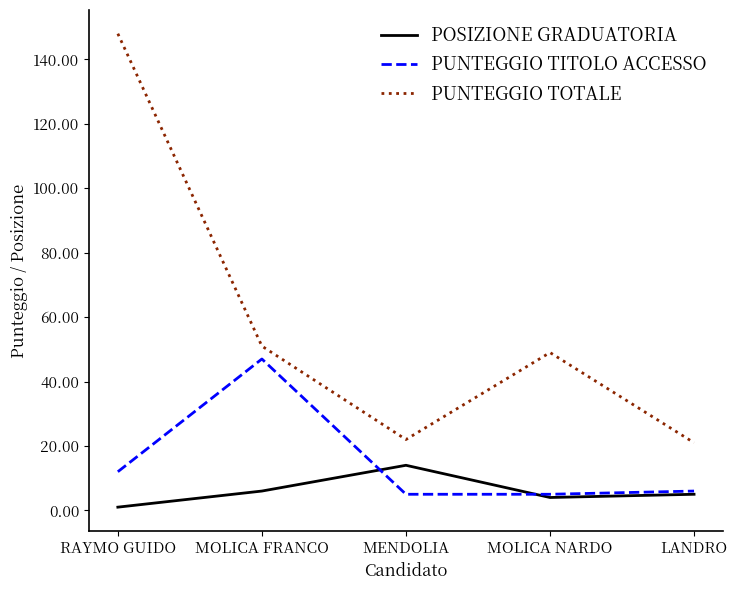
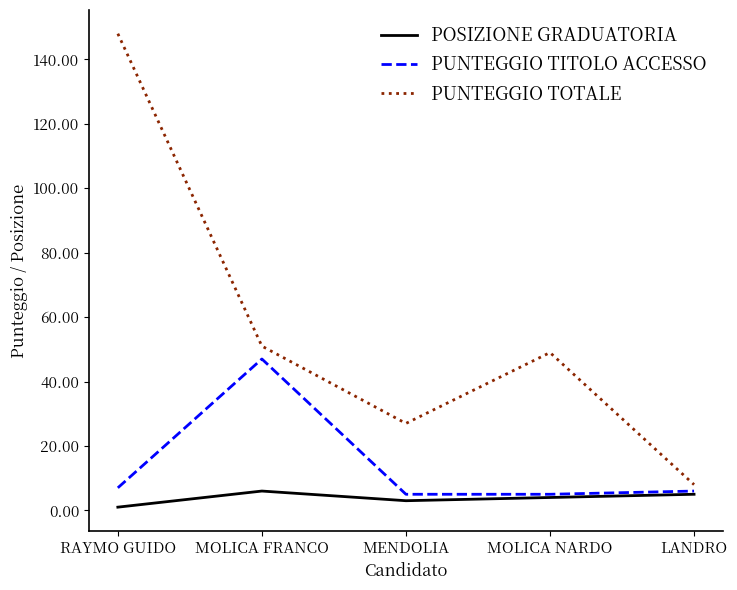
PUNTEGGIO TITOLO ACCESSO, RAYMO GUIDO: 12 -> 7
POSIZIONE GRADUATORIA, MENDOLIA: 14 -> 3
PUNTEGGIO TOTALE, MENDOLIA: 22 -> 27
PUNTEGGIO TOTALE, LANDRO: 21 -> 8
